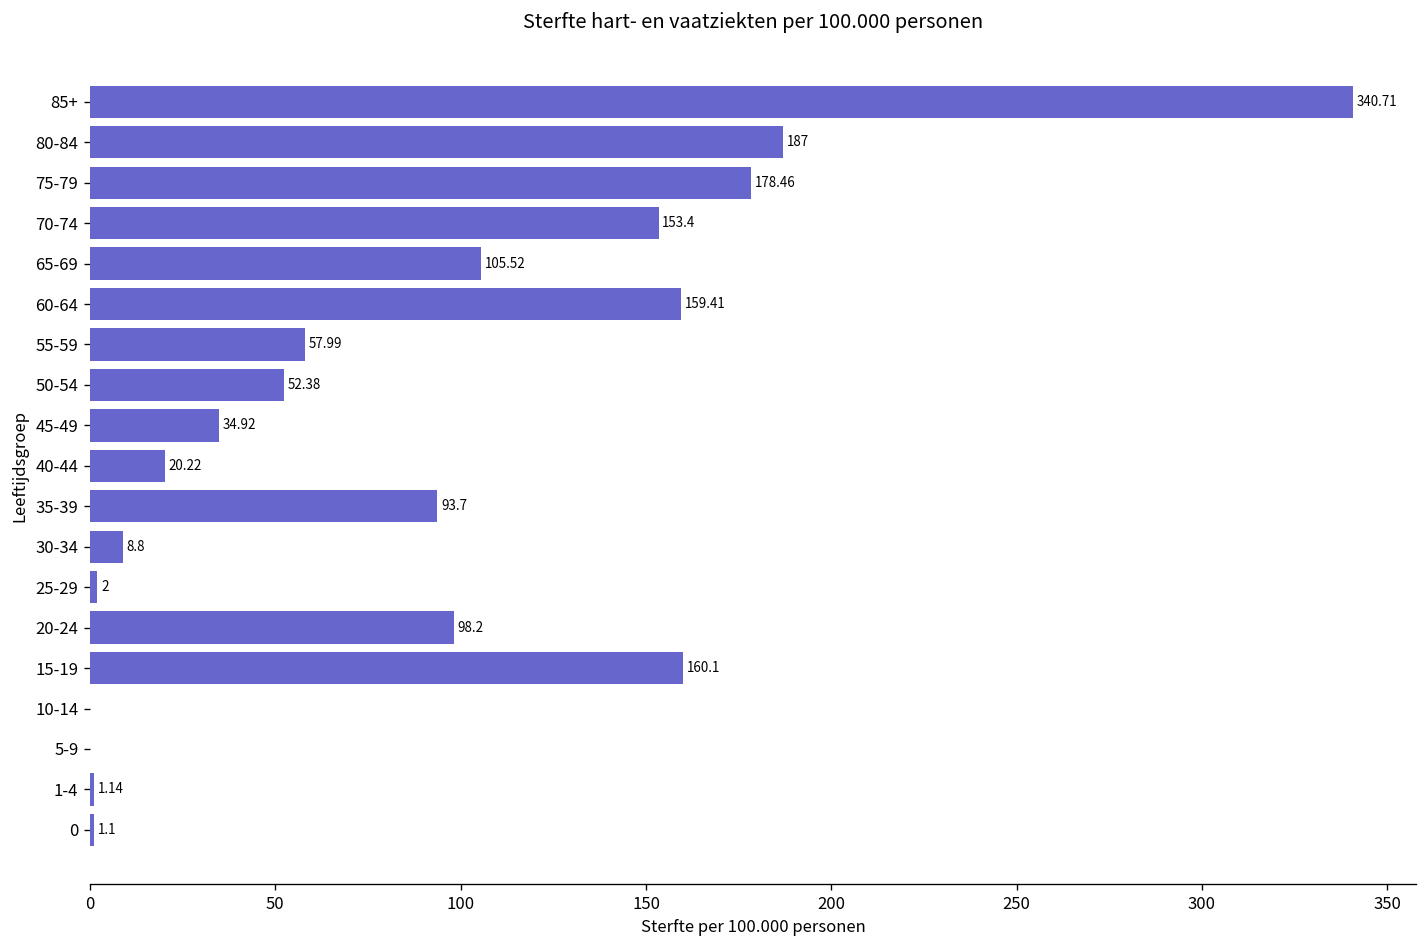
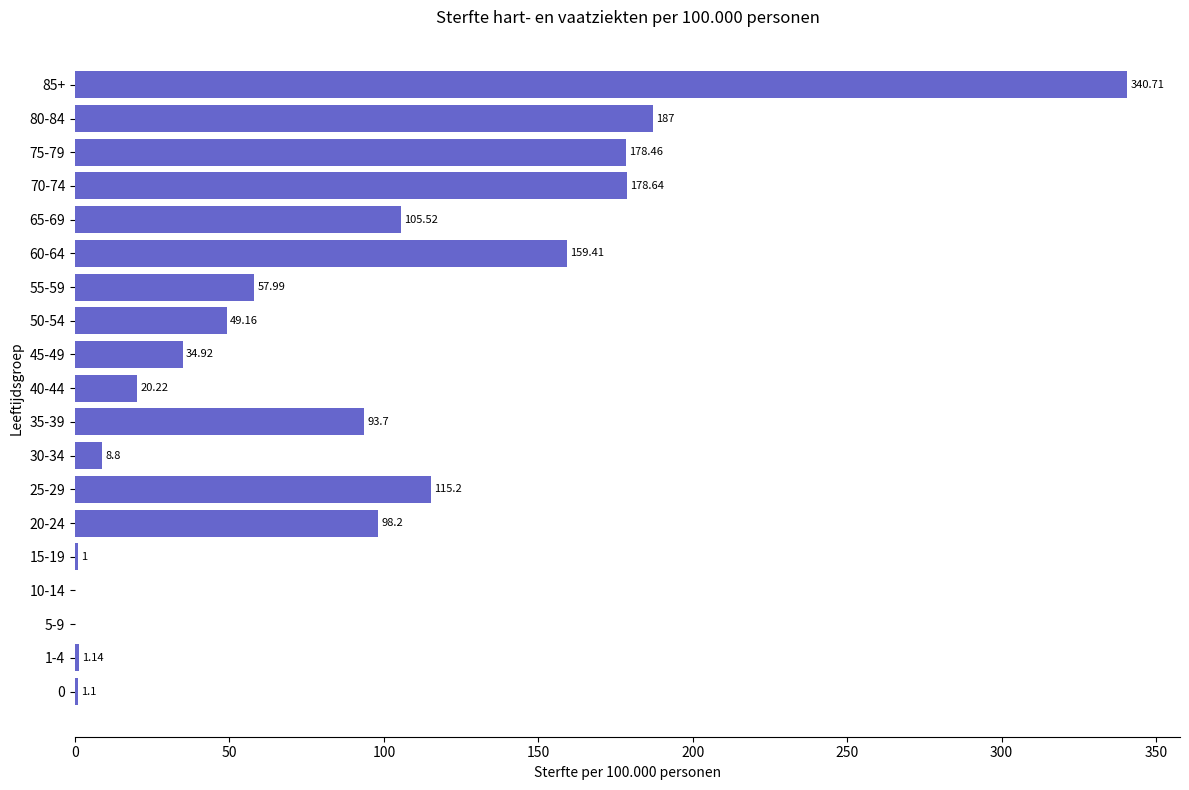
70-74: 153.4 -> 178.64
50-54: 52.38 -> 49.16
25-29: 2 -> 115.2
15-19: 160.1 -> 1
